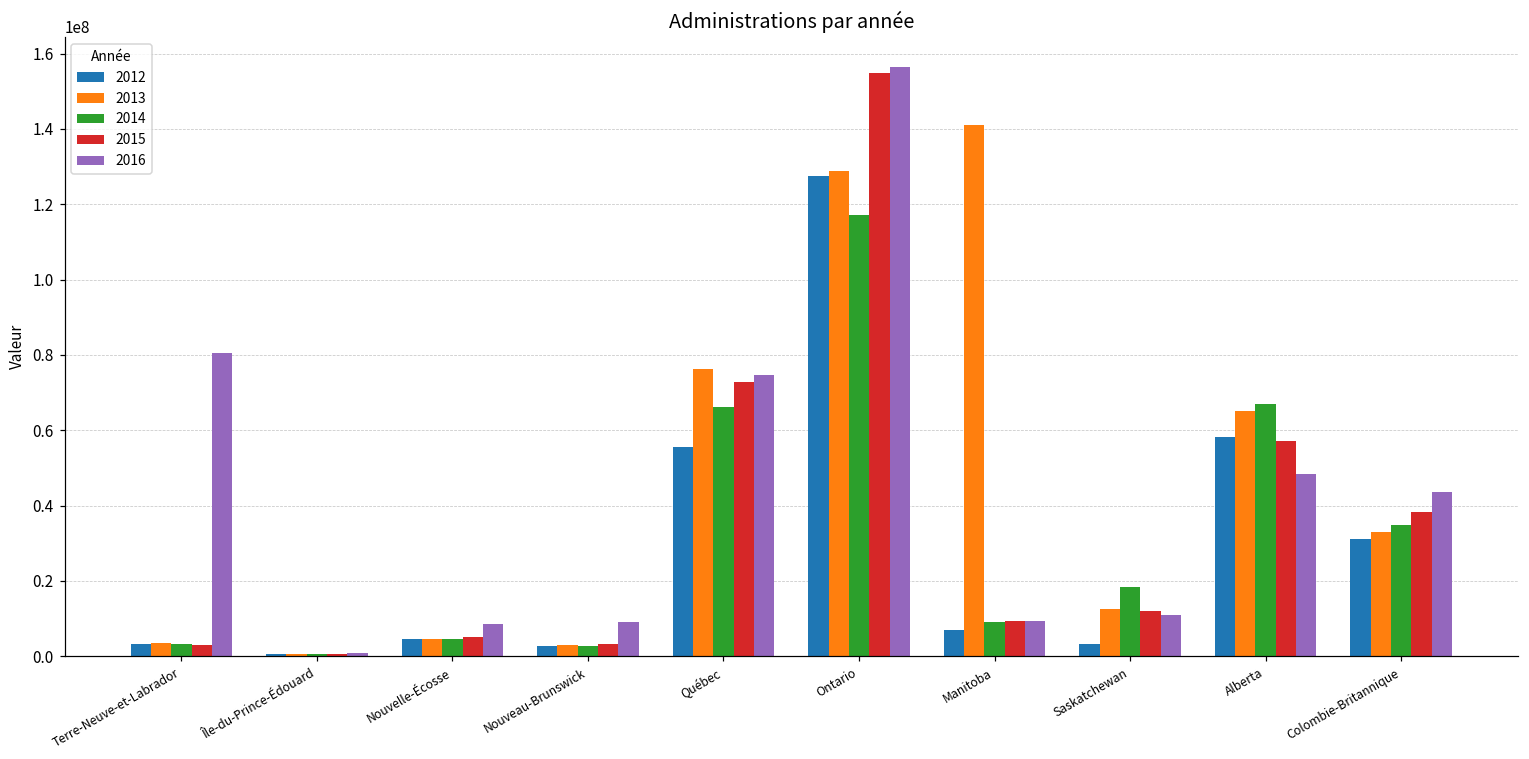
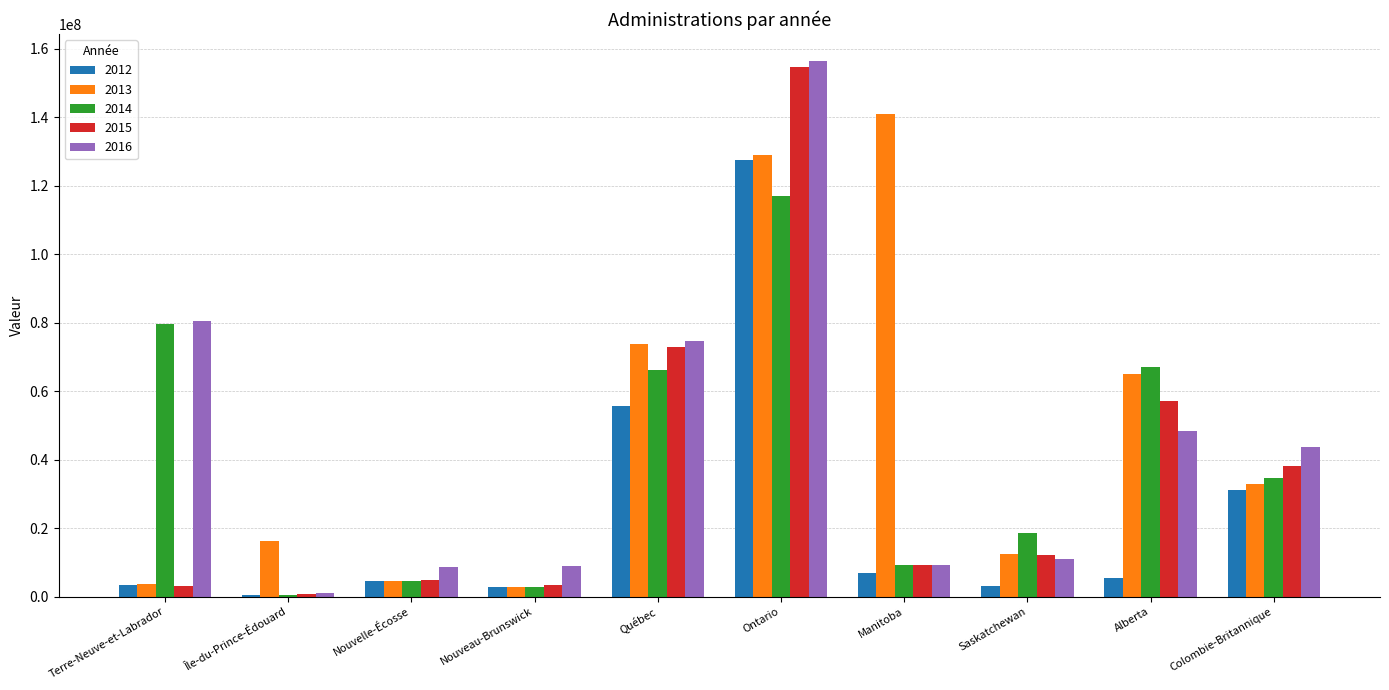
2014, Terre-Neuve-et-Labrador: 3000000 -> 79000000
2013, Île-du-Prince-Édouard: 1000000 -> 16000000
2013, Québec: 76000000 -> 74000000
2012, Alberta: 58000000 -> 5000000
